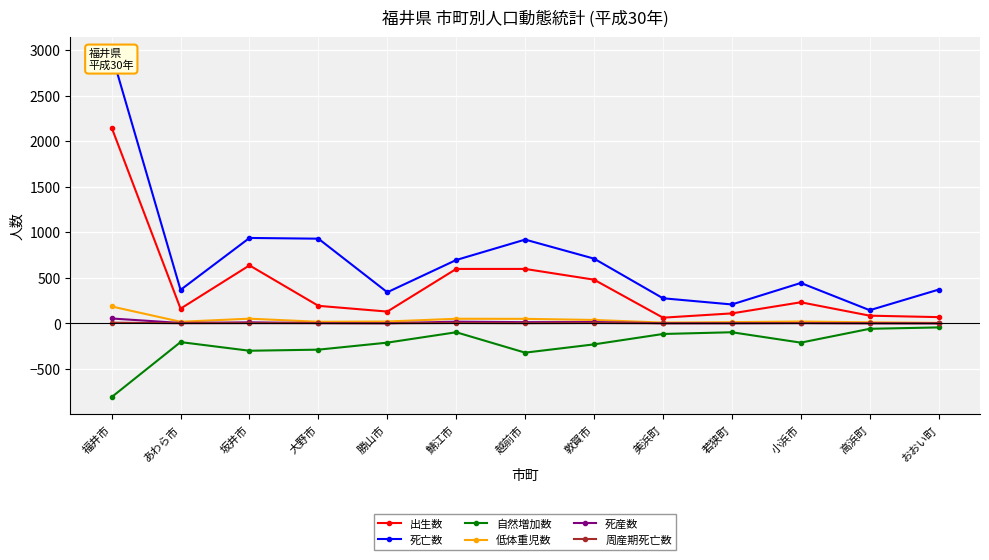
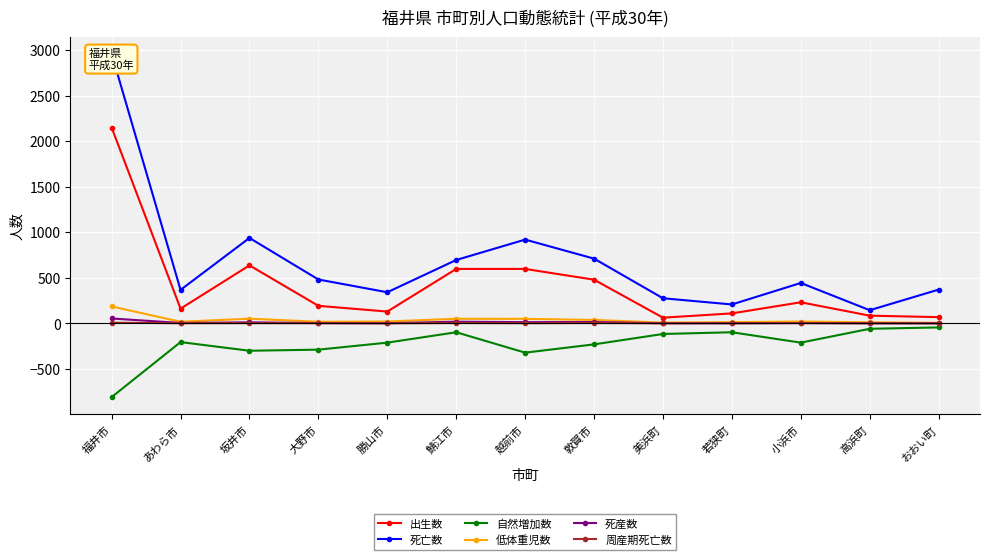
死亡数, 大野市: 900 -> 500
